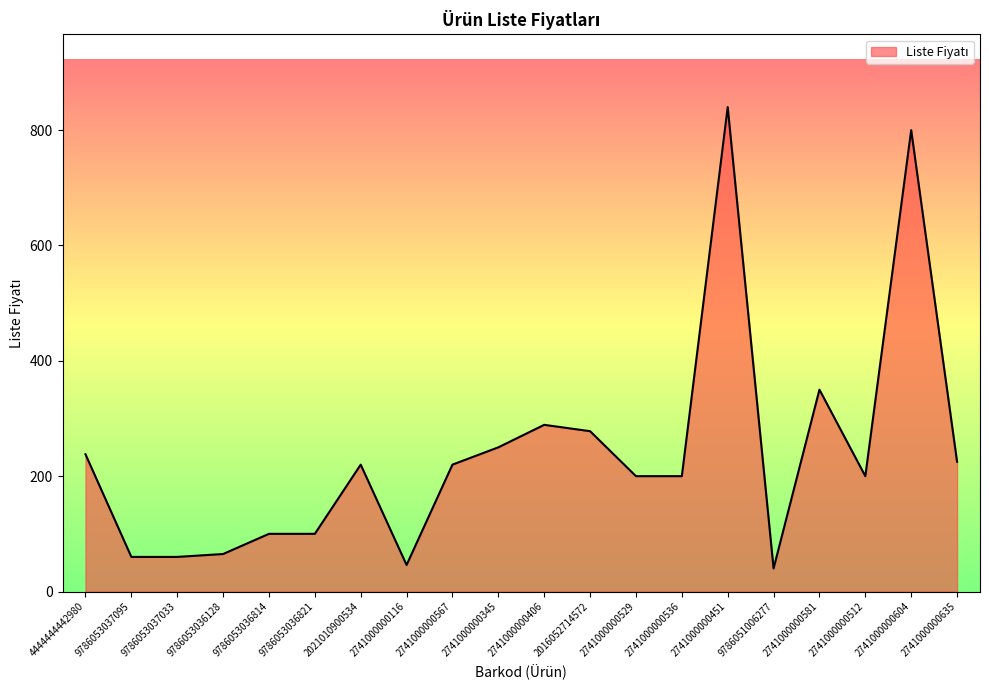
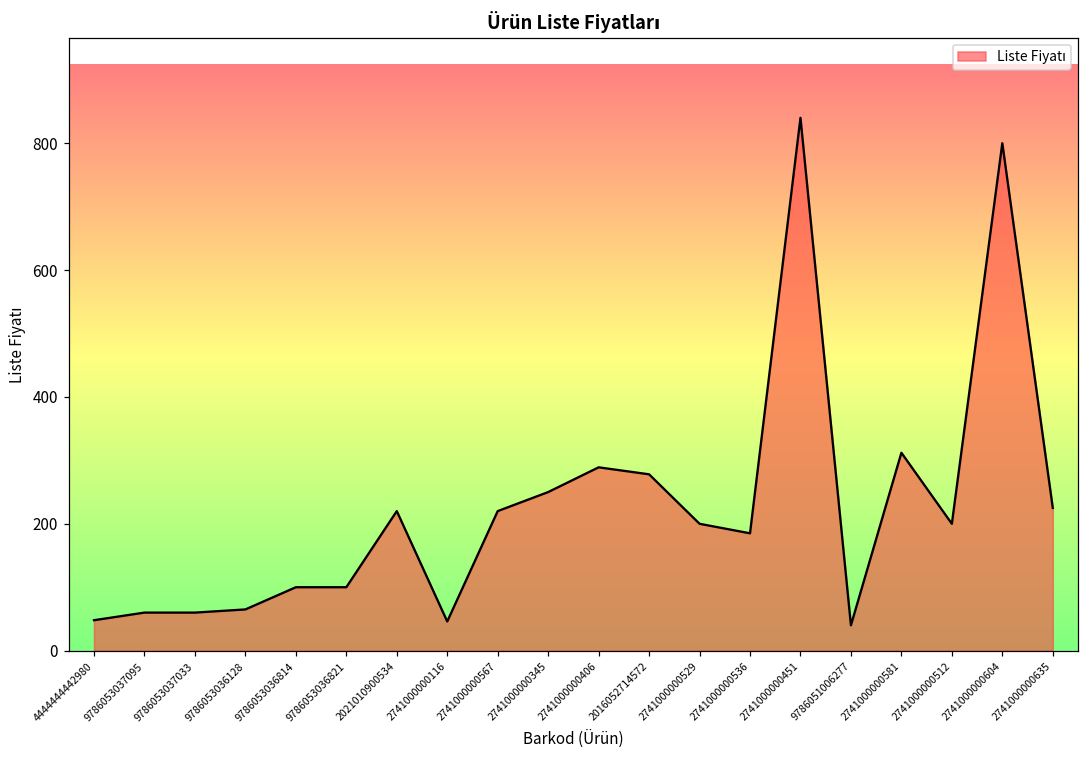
4444444442980: 240 -> 50
2741000000536: 200 -> 190
2741000000581: 350 -> 310
